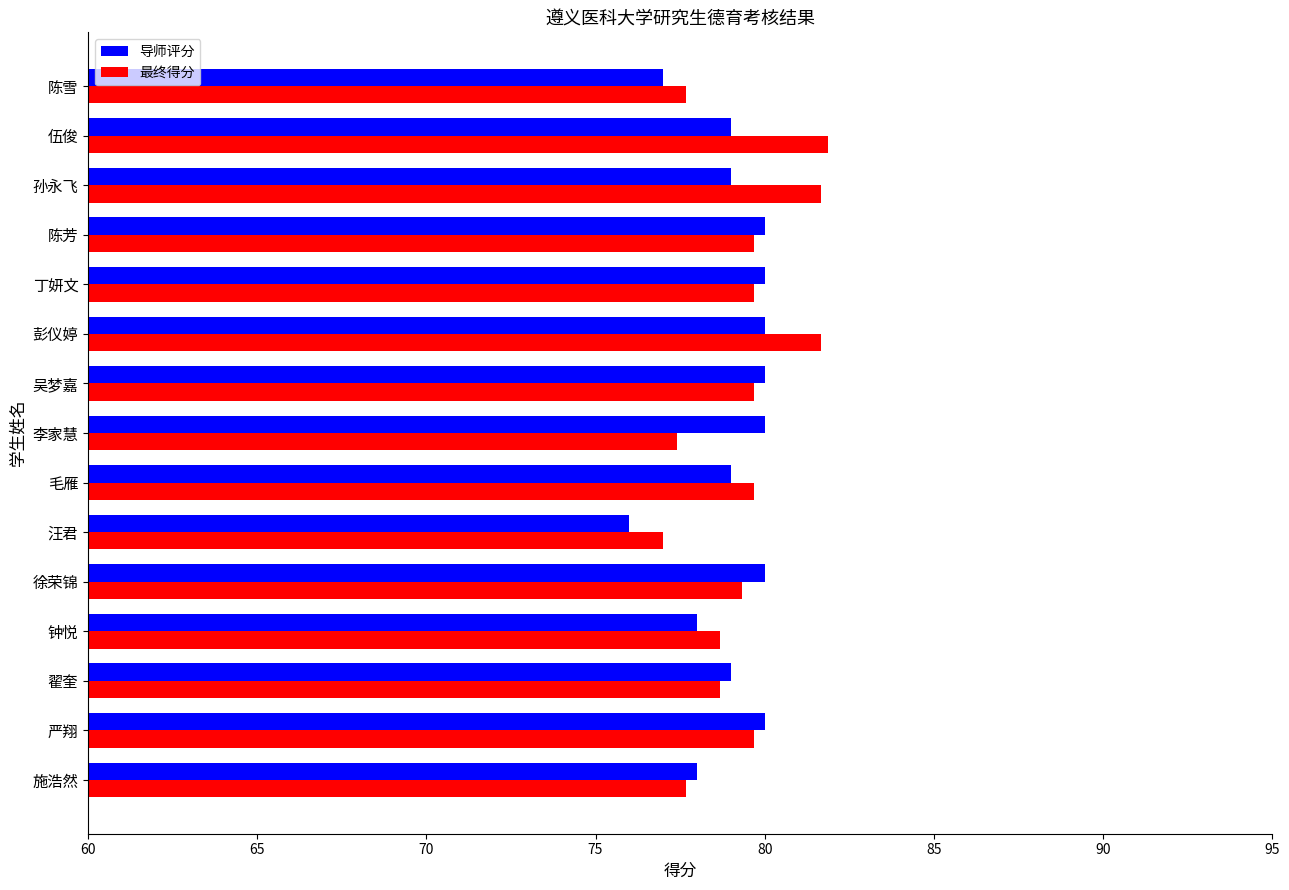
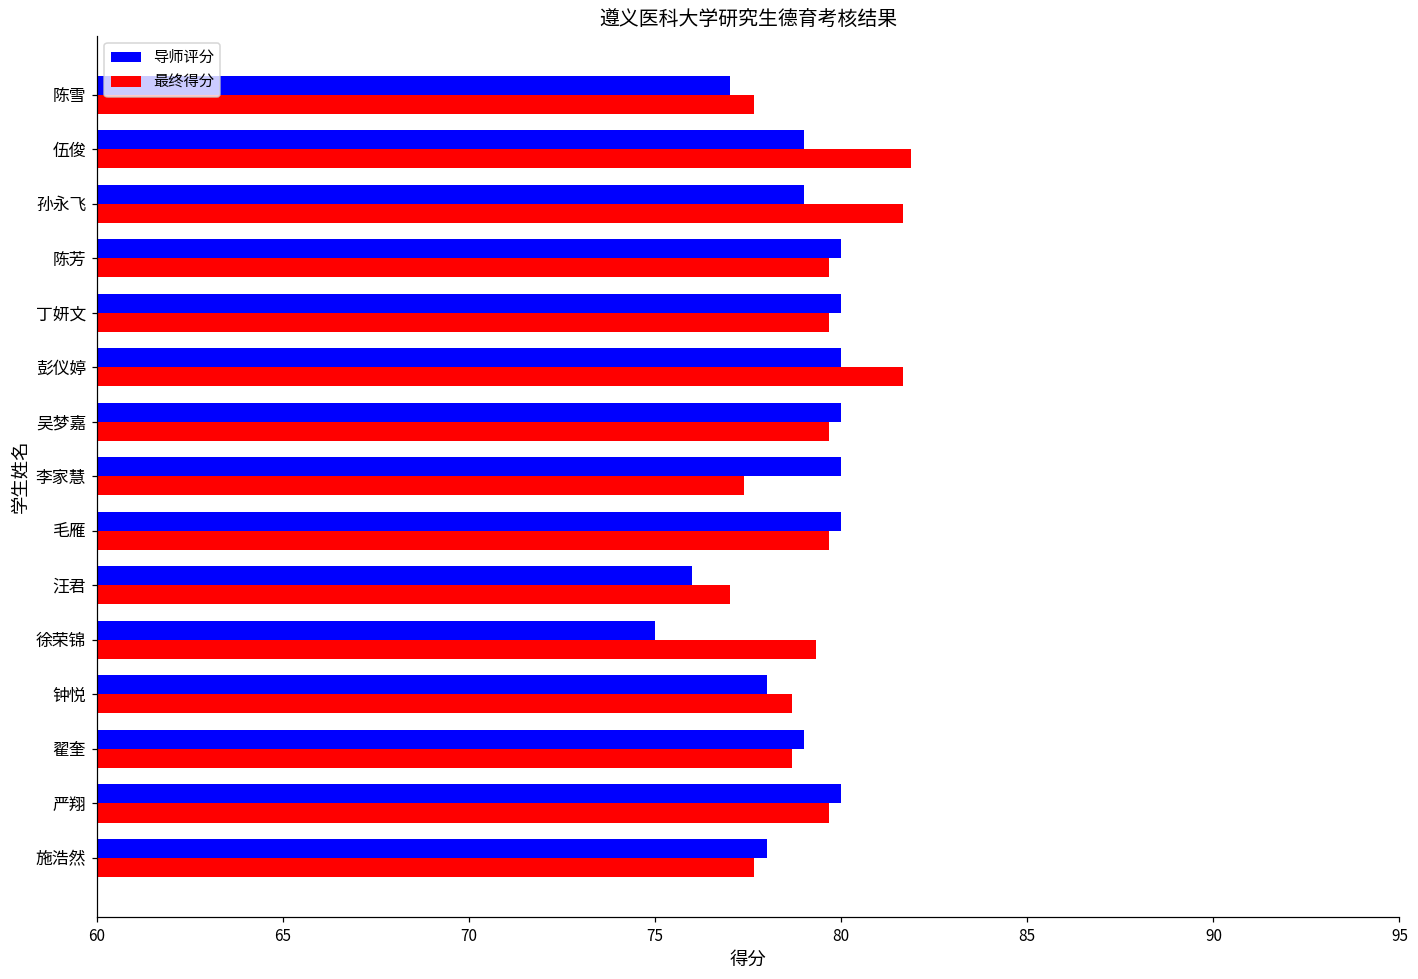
导师评分, 毛雁: 79 -> 80
导师评分, 徐荣锦: 80 -> 75
